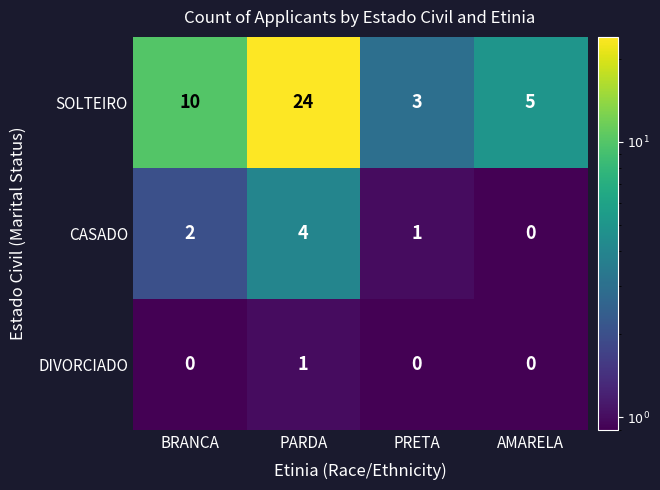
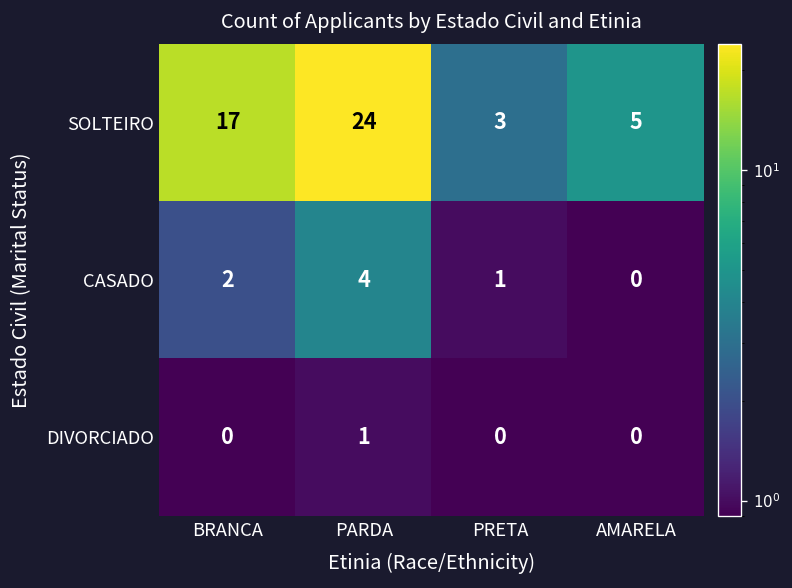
SOLTEIRO, BRANCA: 10 -> 17
